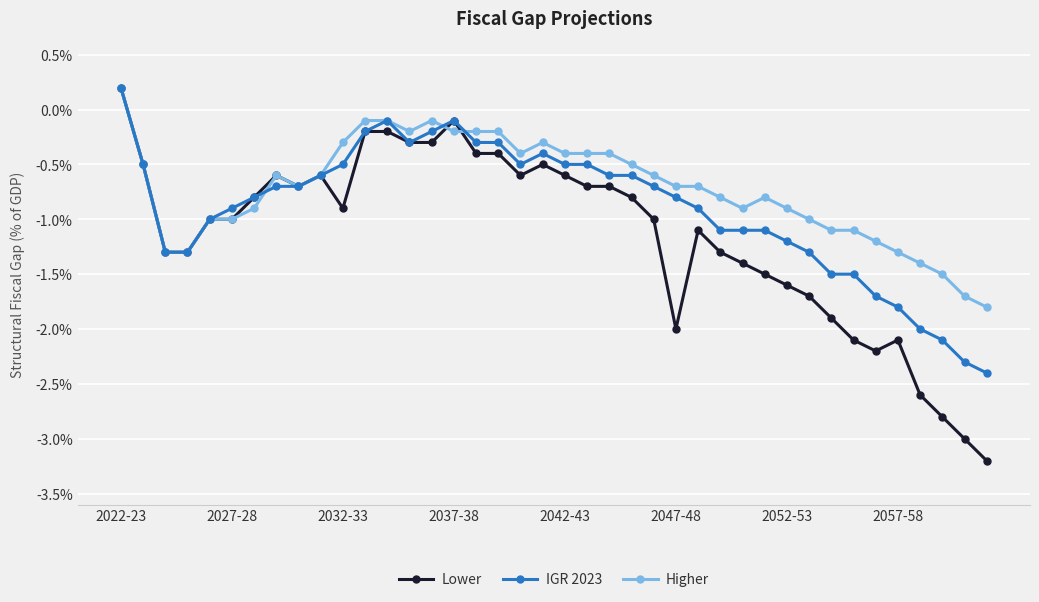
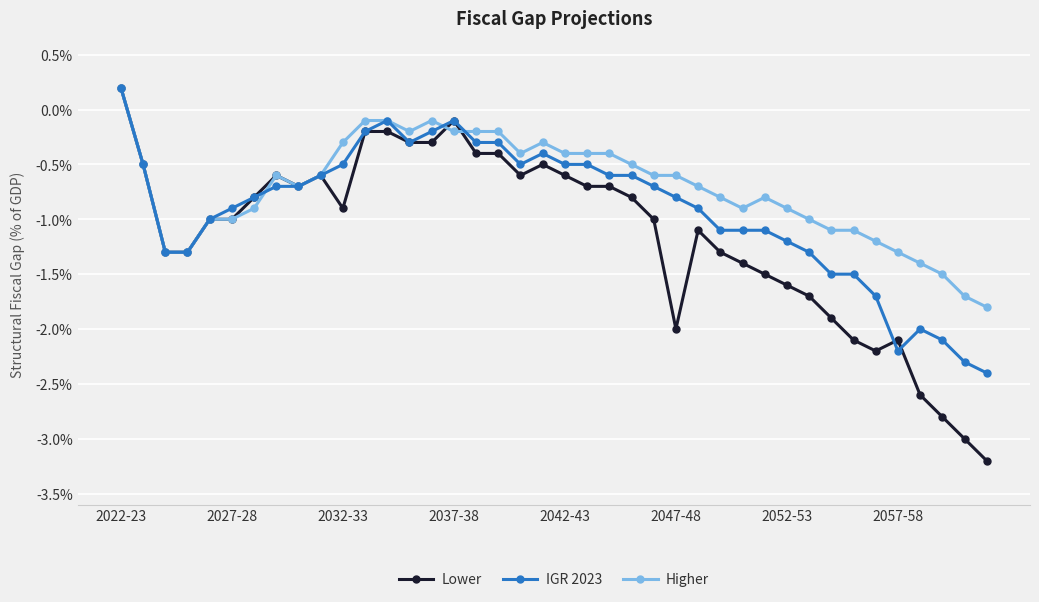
Higher, 2047-48: -0.7% -> -0.6%
IGR 2023, 2057-58: -1.8% -> -2.2%
